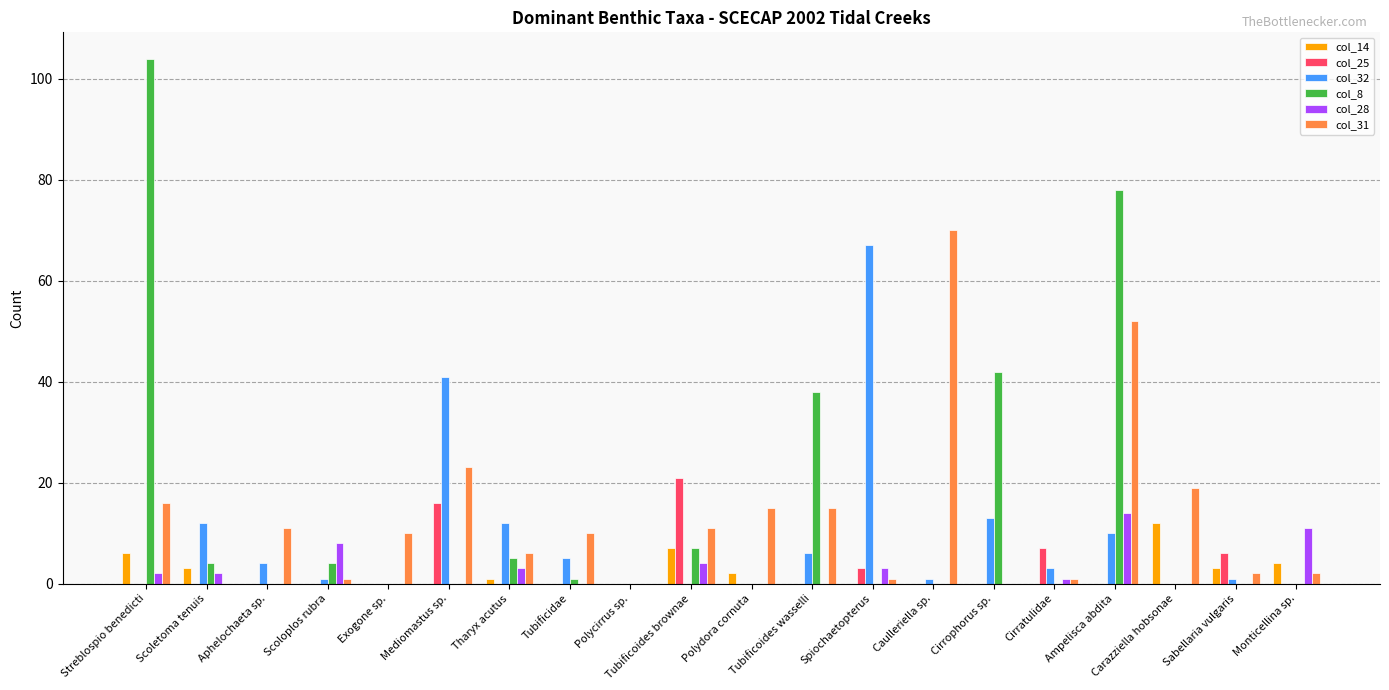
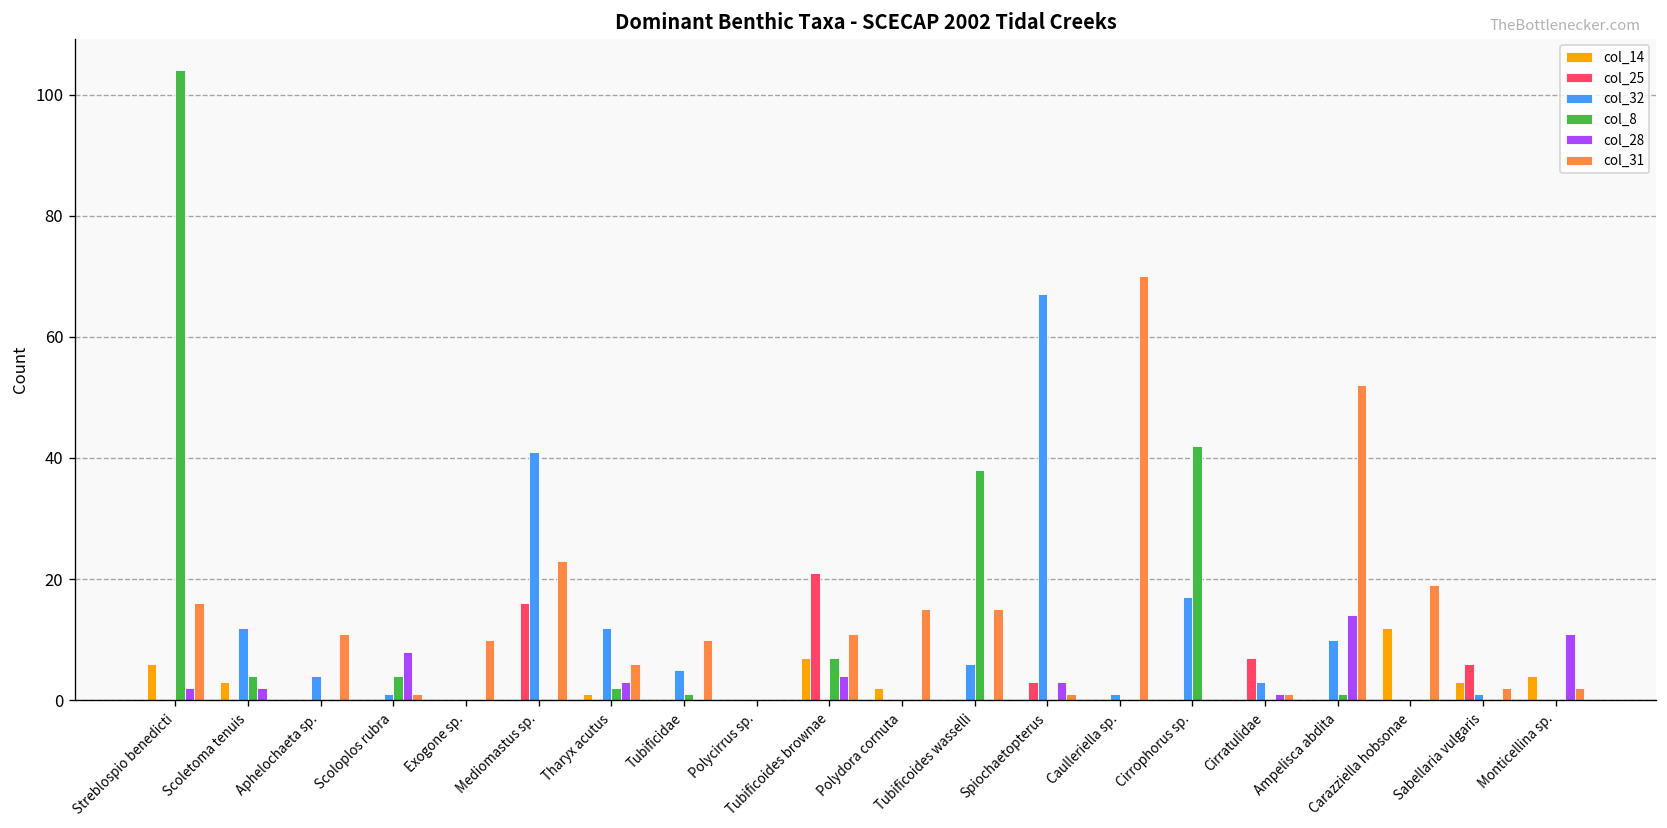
col_8, Tharyx acutus: 5 -> 2
col_32, Cirrophorus sp.: 13 -> 17
col_8, Ampelisca abdita: 78 -> 1
